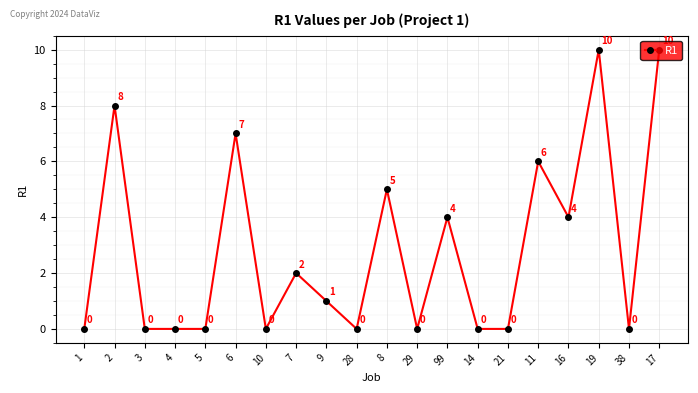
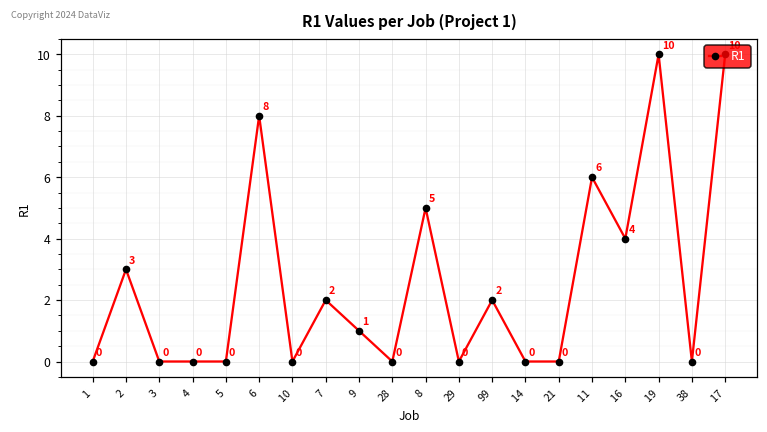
2: 8 -> 3
6: 7 -> 8
99: 4 -> 2
